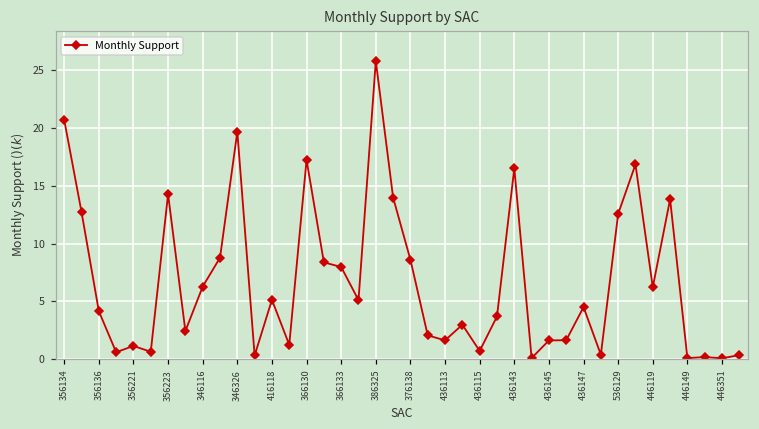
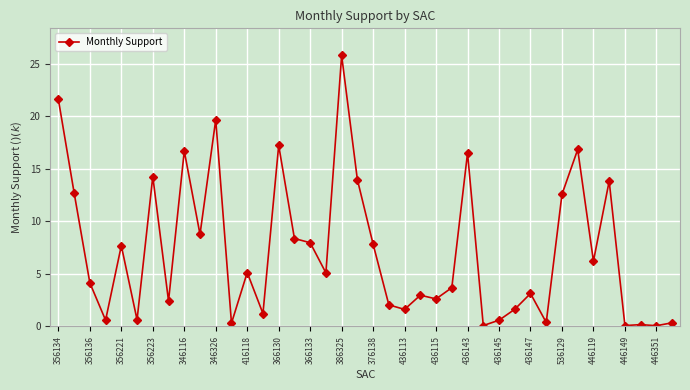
356134: 20.7 -> 21.6
356221: 1.1 -> 7.7
346116: 6.3 -> 16.7
376138: 8.6 -> 7.8
436115: 0.7 -> 2.6
436145: 1.6 -> 0.6
436147: 4.5 -> 3.1
